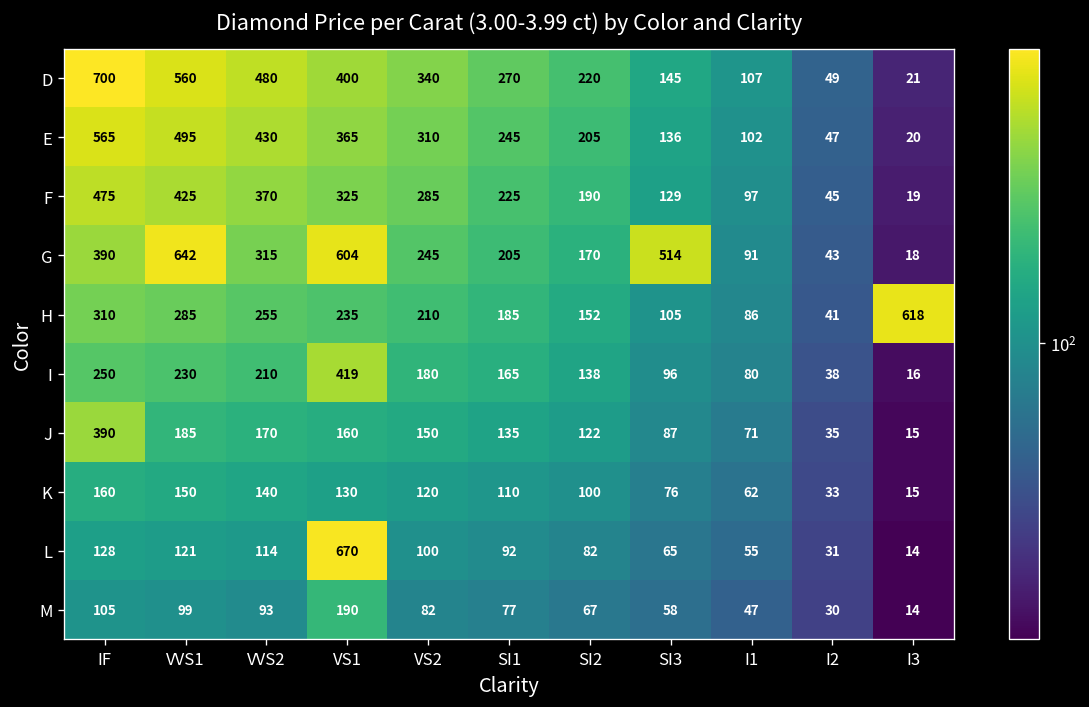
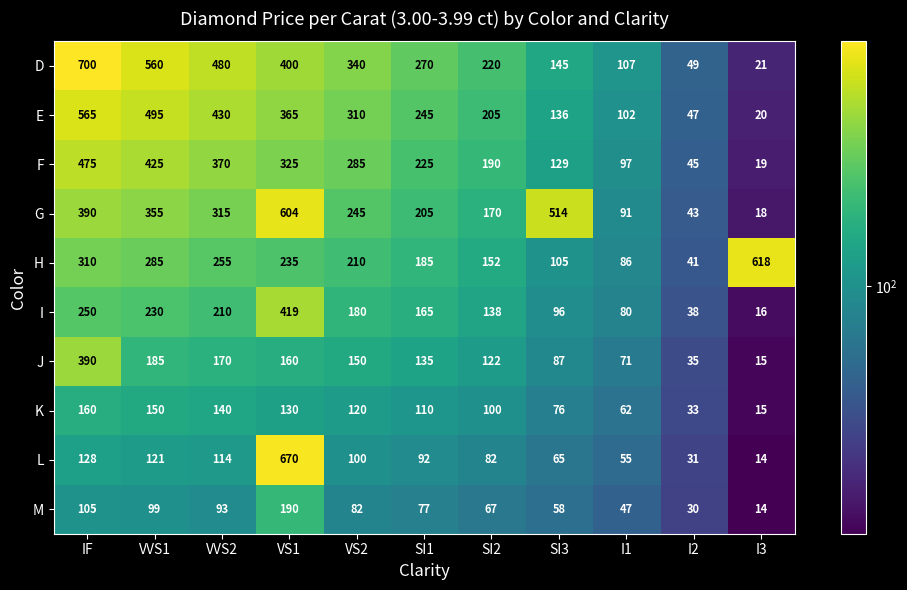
G, VVS1: 642 -> 355
